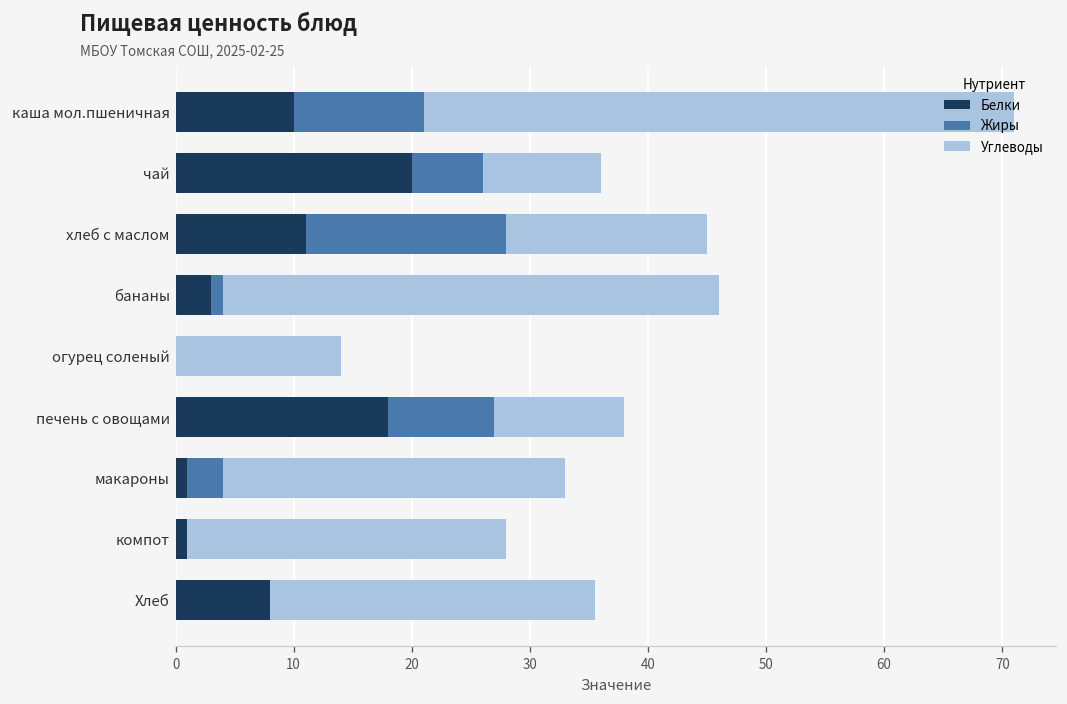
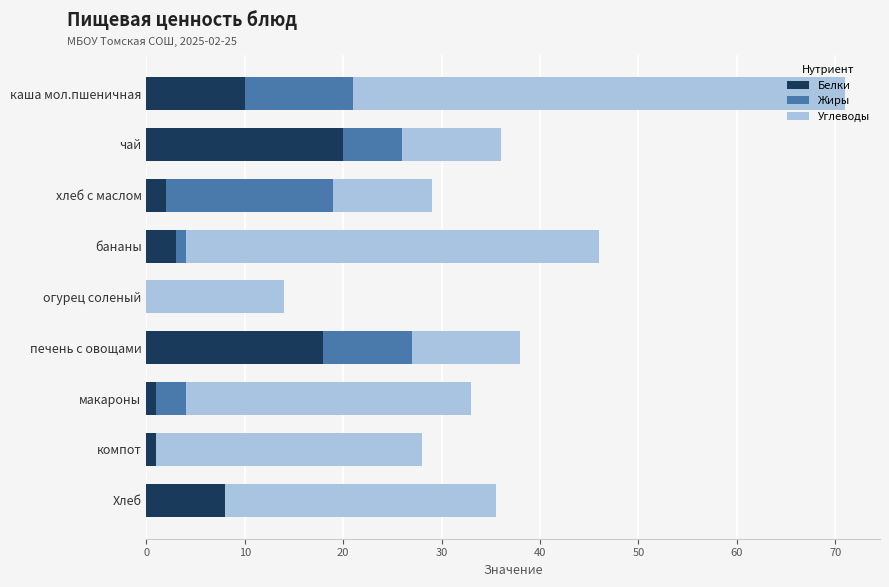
Белки, хлеб с маслом: 11 -> 2
Углеводы, хлеб с маслом: 17 -> 10
